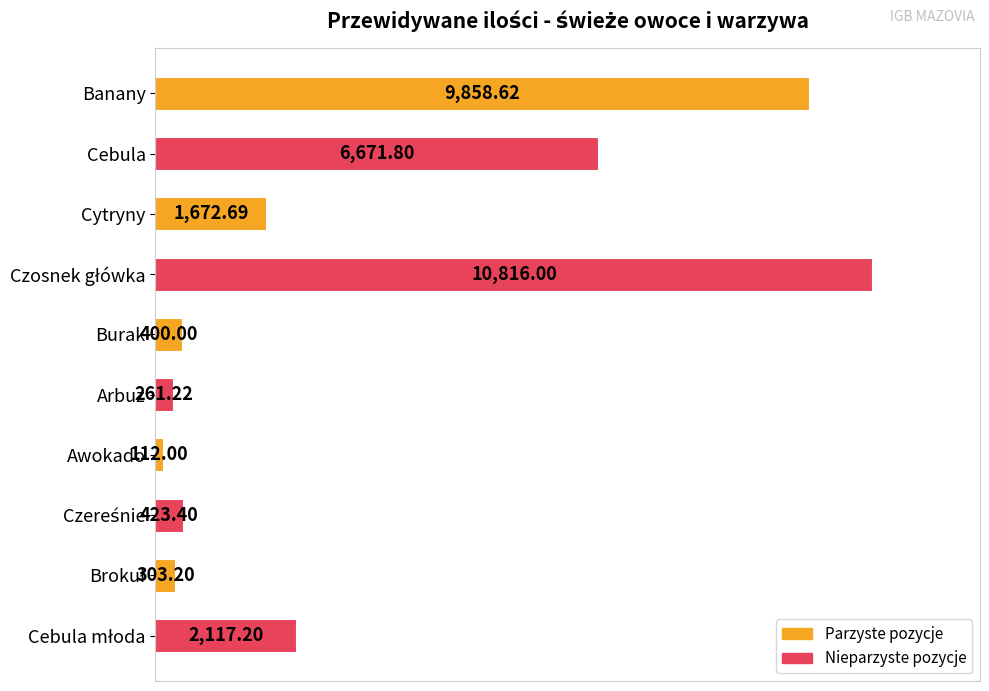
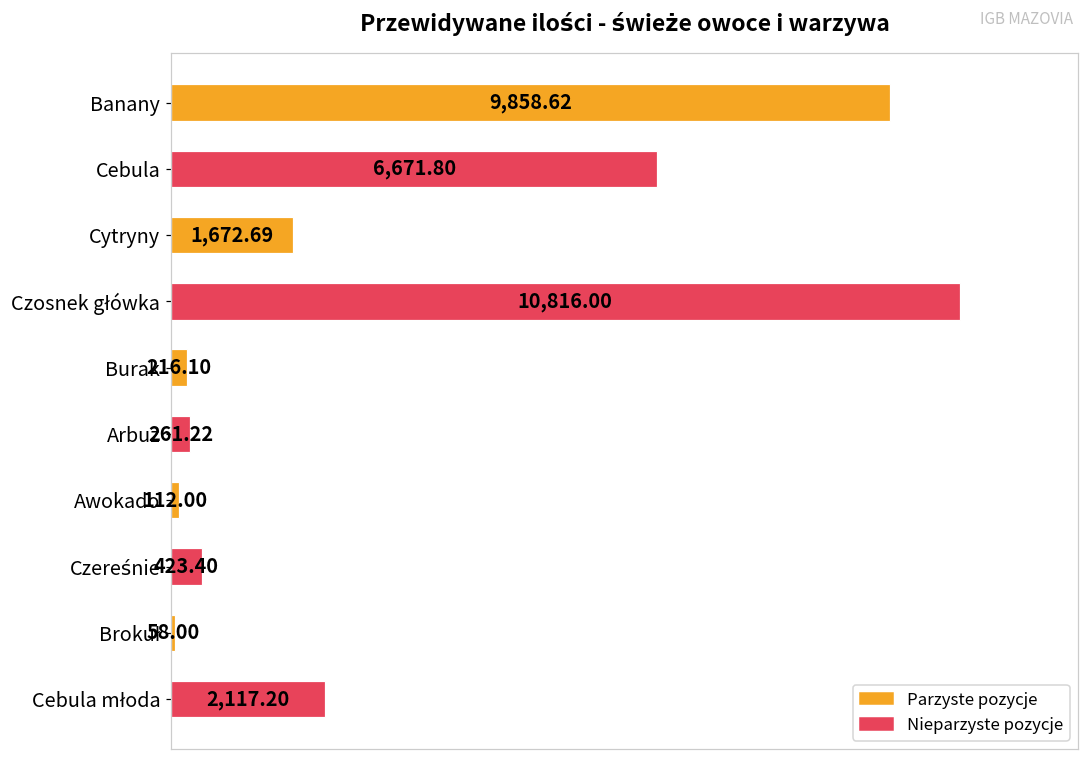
Burak: 400.00 -> 216.10
Brokuł: 303.20 -> 58.00
